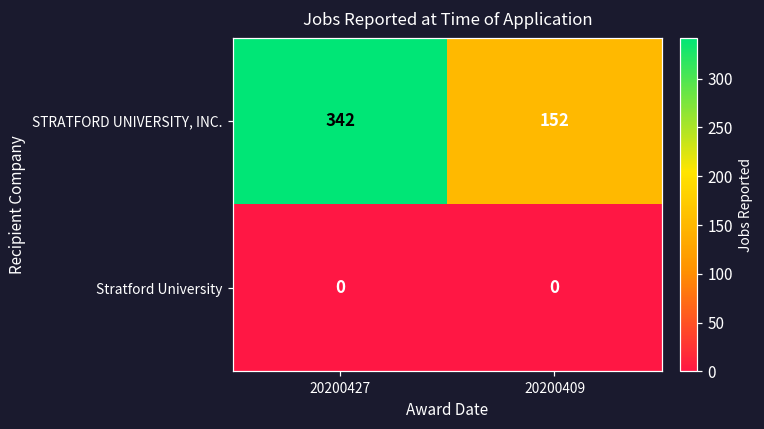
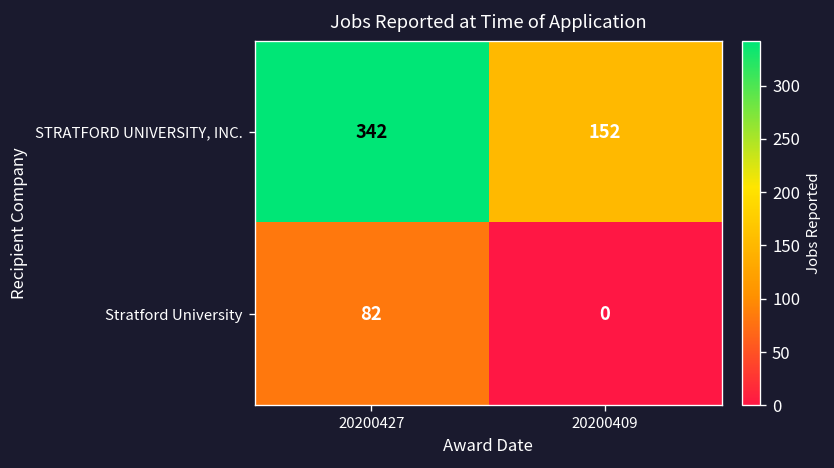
Stratford University, 20200427: 0 -> 82
